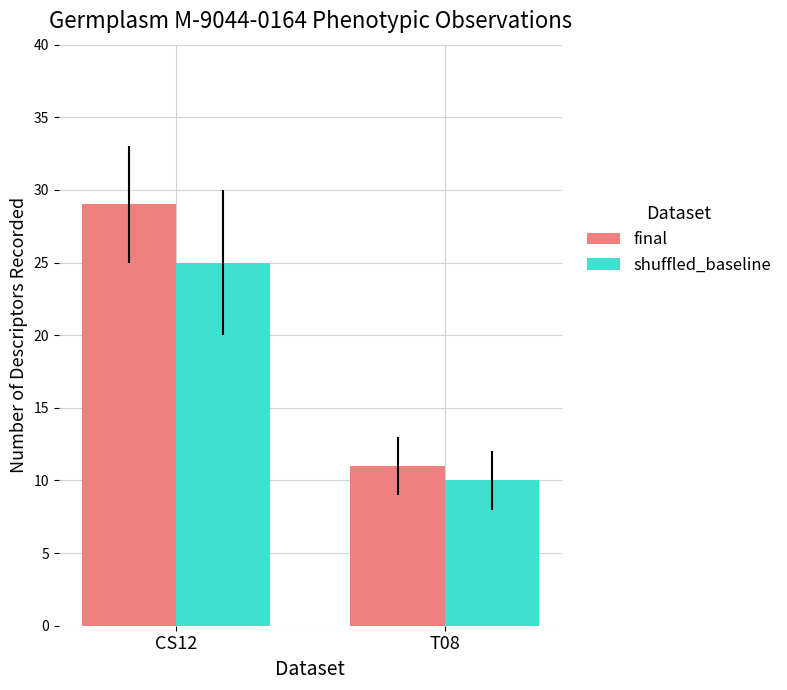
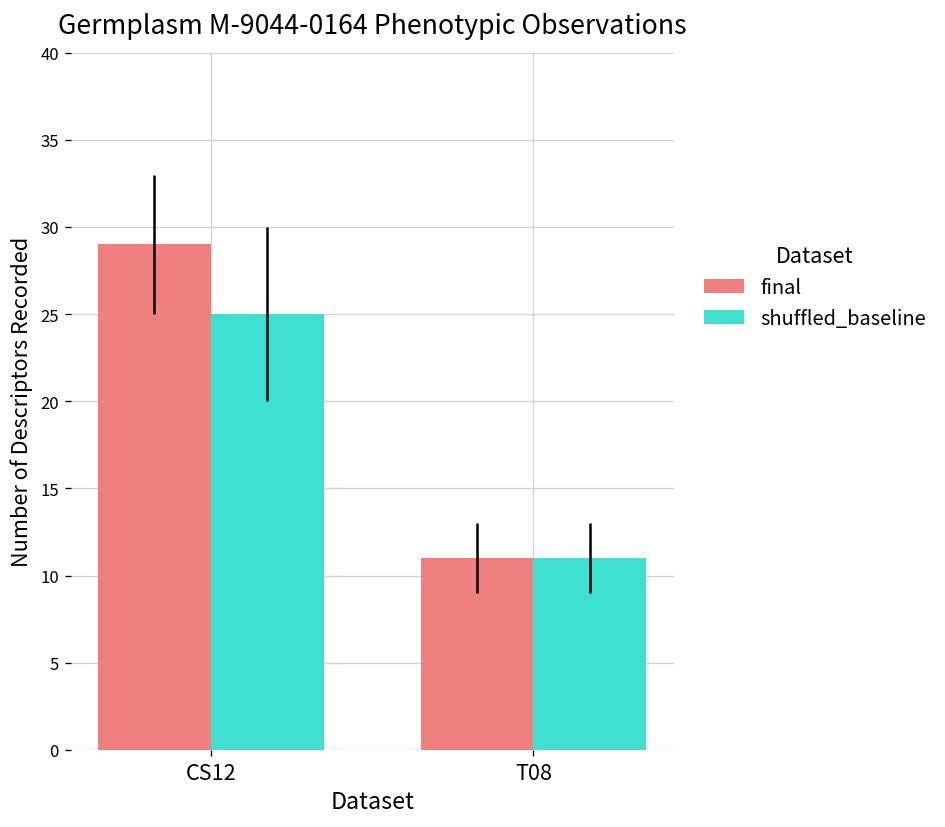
shuffled_baseline, T08: 10 -> 11
